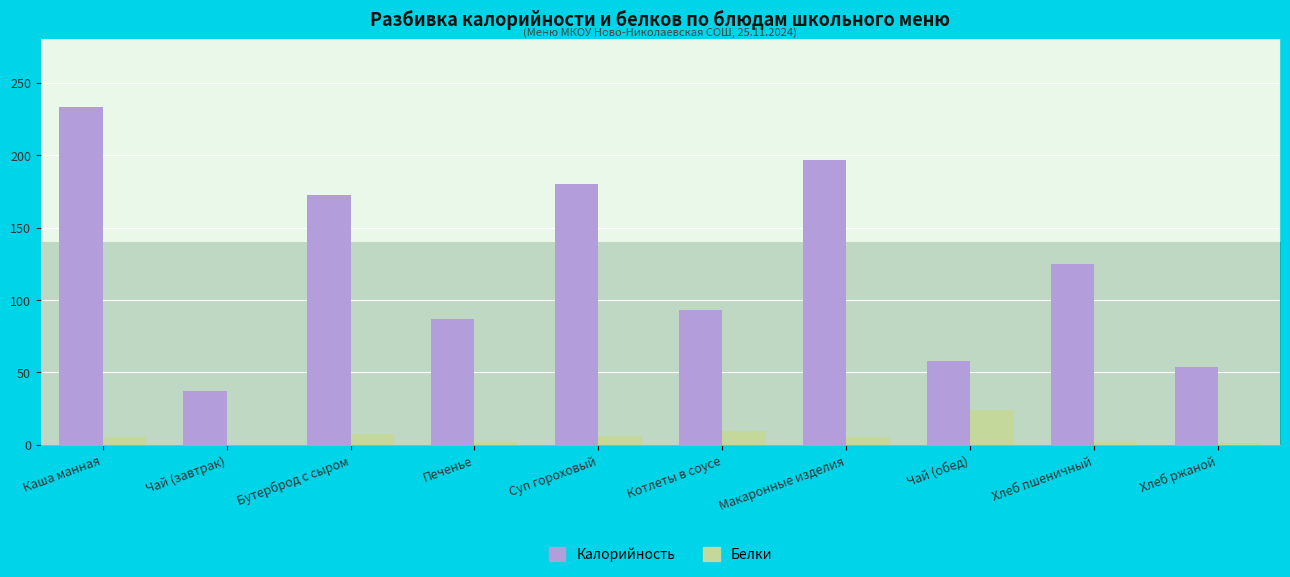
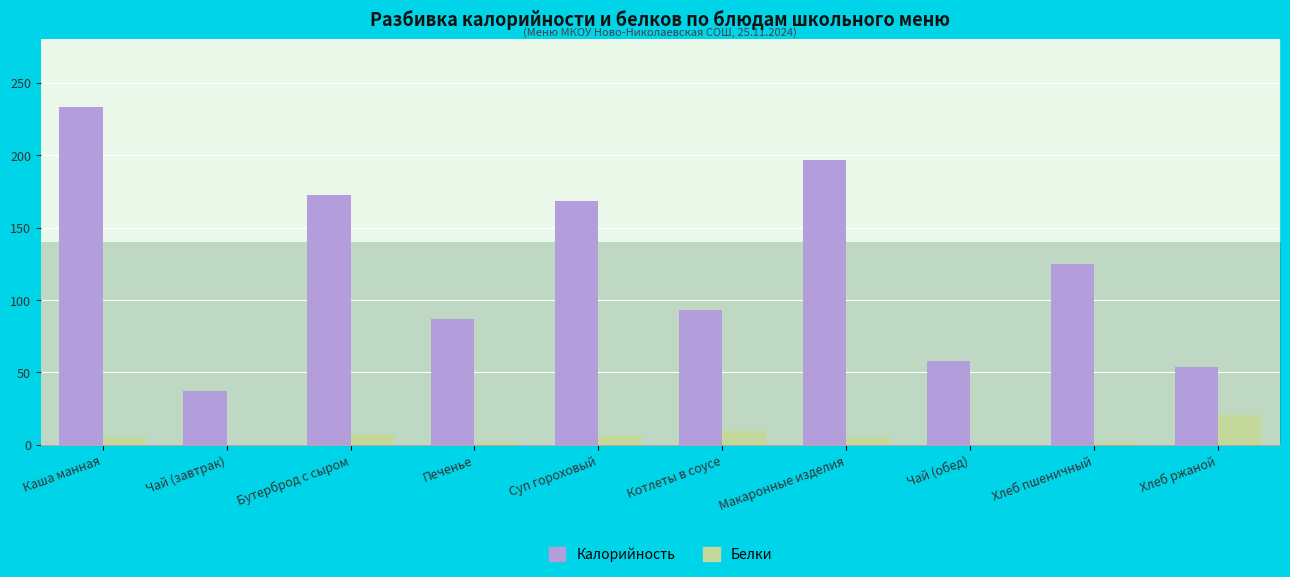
Калорийность, Суп гороховый: 180 -> 169
Белки, Чай (обед): 24 -> 0
Белки, Хлеб ржаной: 1 -> 21
